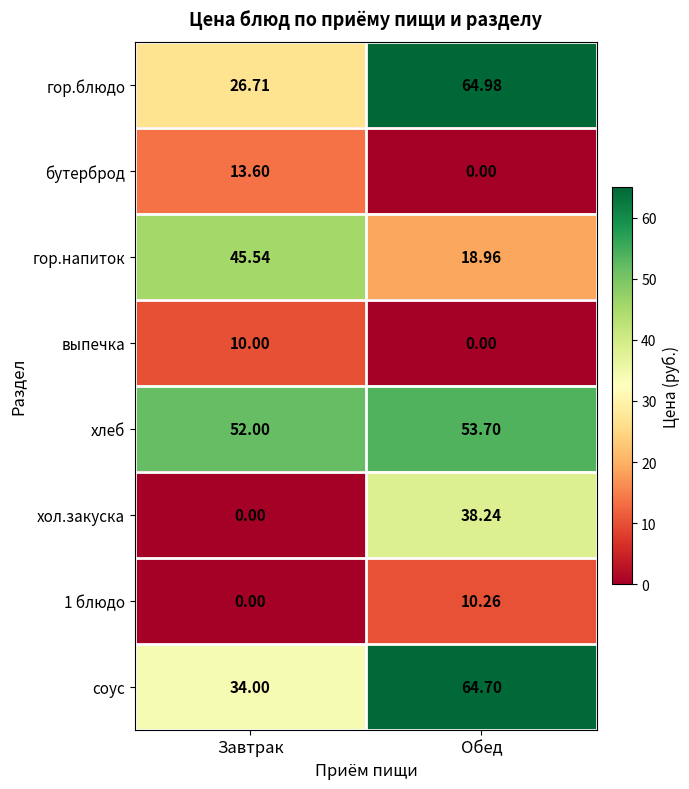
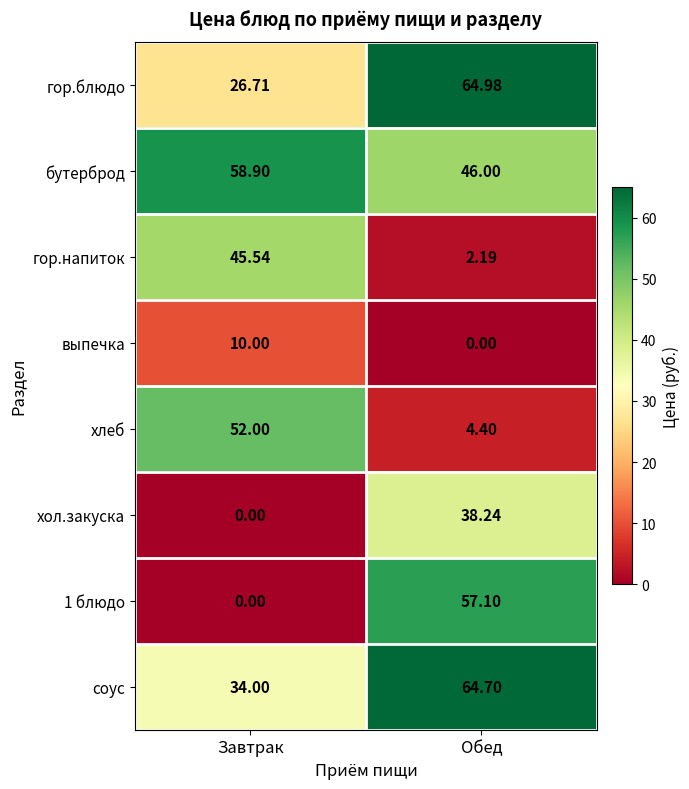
бутерброд, Завтрак: 13.60 -> 58.90
бутерброд, Обед: 0.00 -> 46.00
гор.напиток, Обед: 18.96 -> 2.19
хлеб, Обед: 53.70 -> 4.40
1 блюдо, Обед: 10.26 -> 57.10
